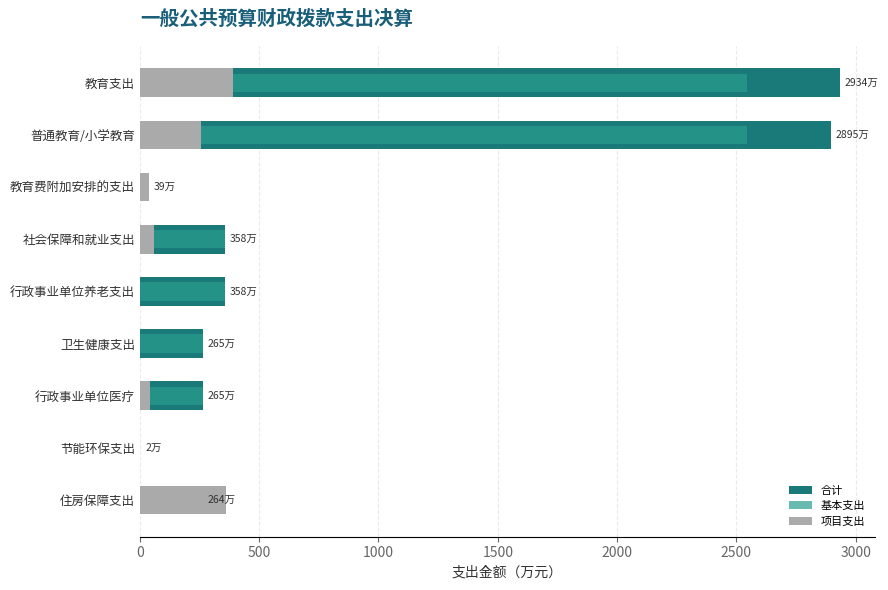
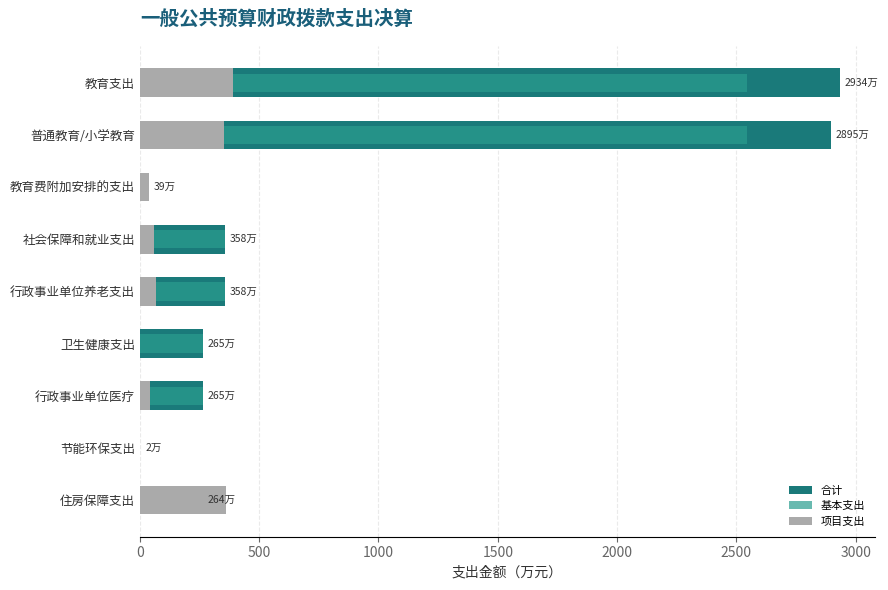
项目支出, 普通教育/小学教育: 250 -> 350
项目支出, 行政事业单位养老支出: 0 -> 70
